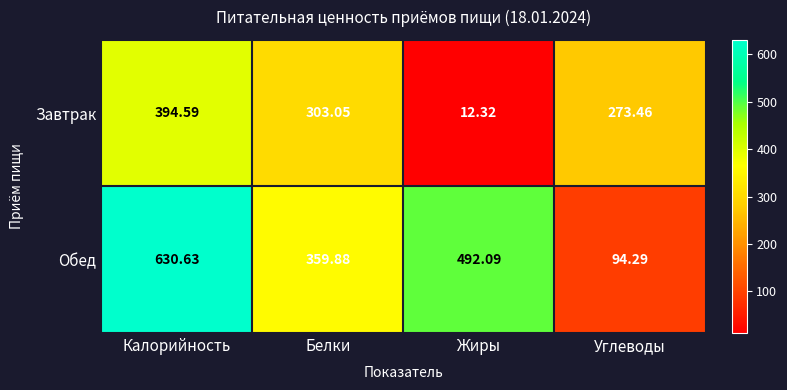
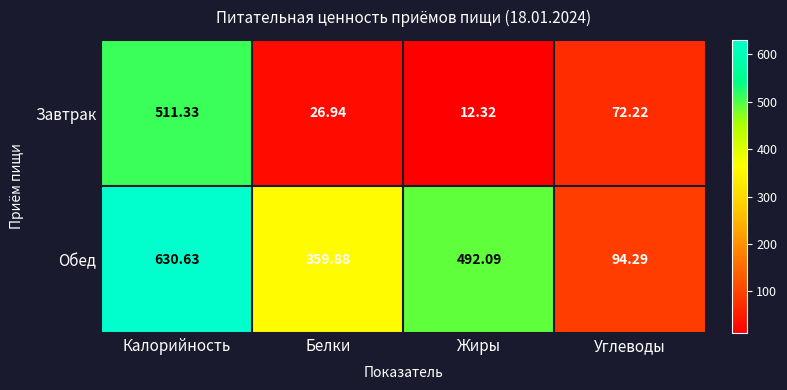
Завтрак, Калорийность: 394.59 -> 511.33
Завтрак, Белки: 303.05 -> 26.94
Завтрак, Углеводы: 273.46 -> 72.22
